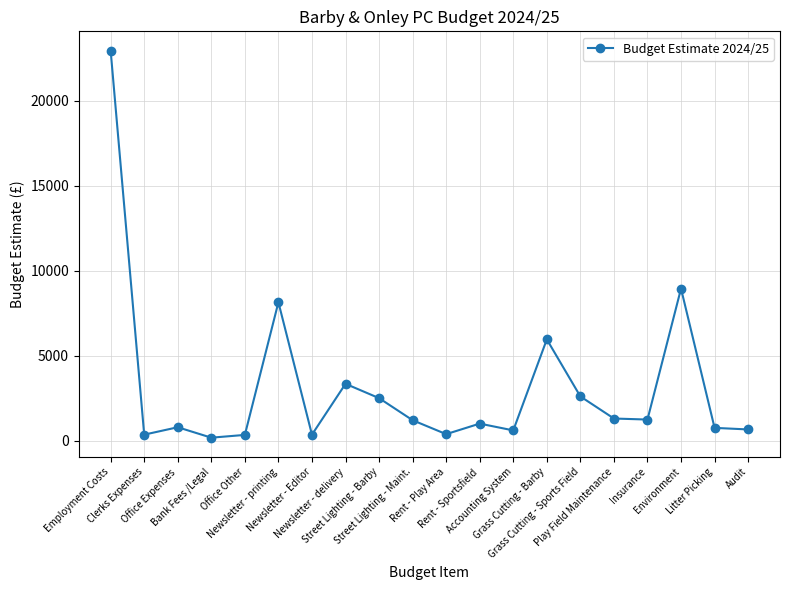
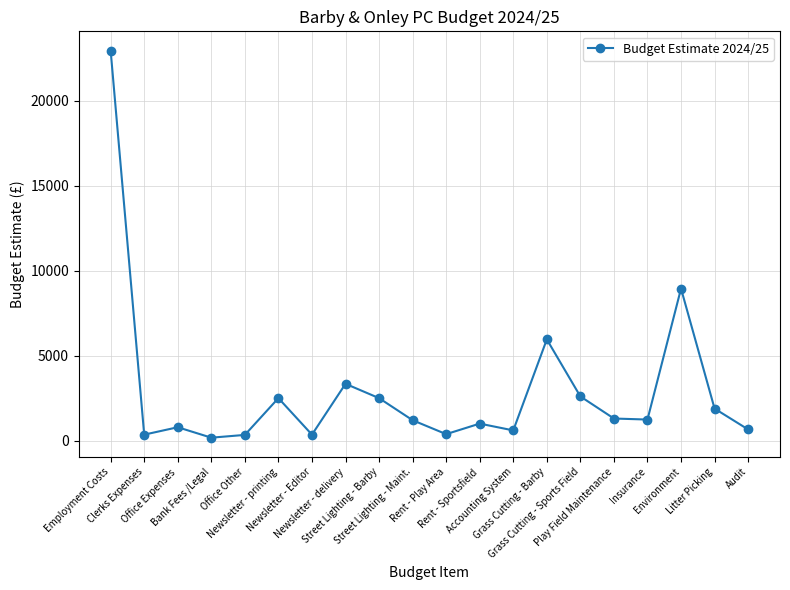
Newsletter - printing: 8100 -> 2500
Litter Picking: 800 -> 1900
